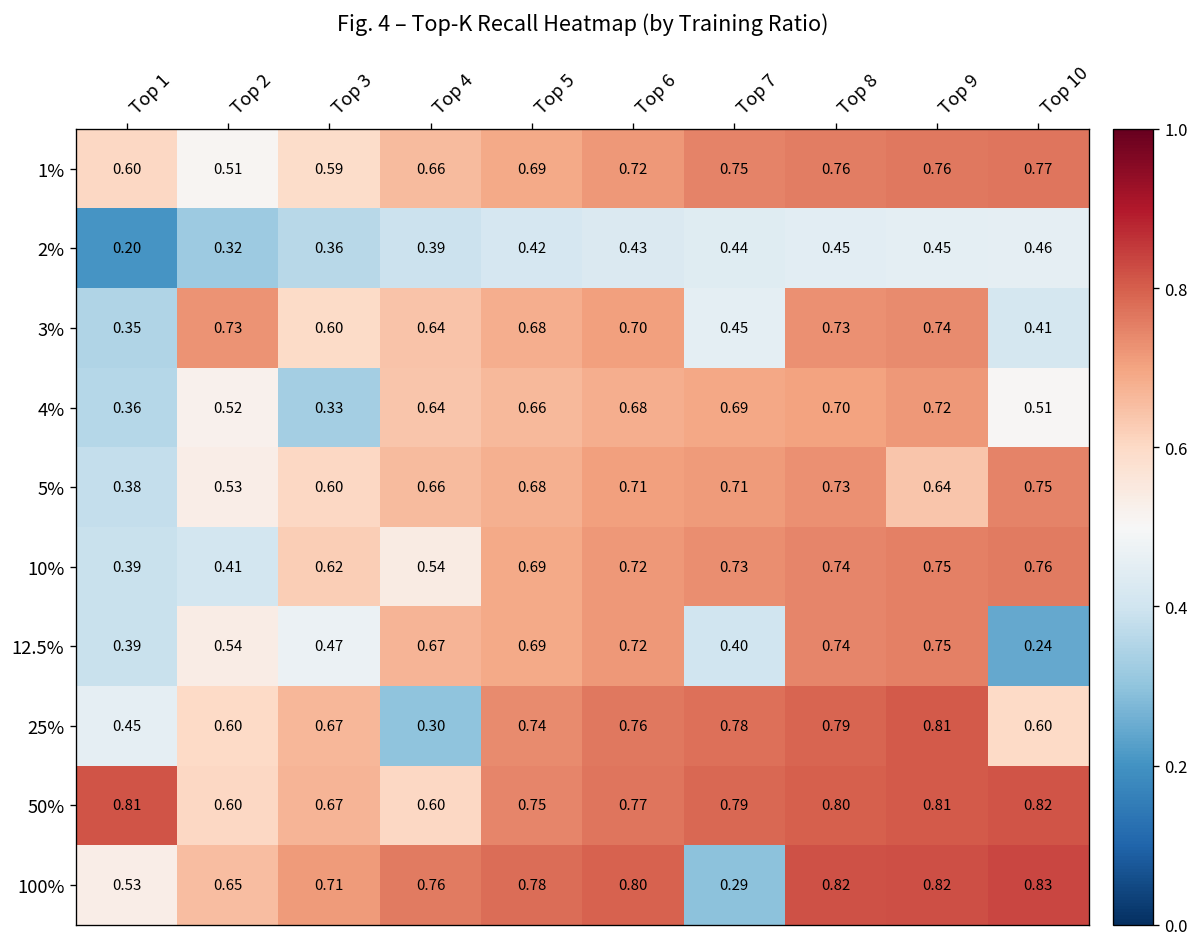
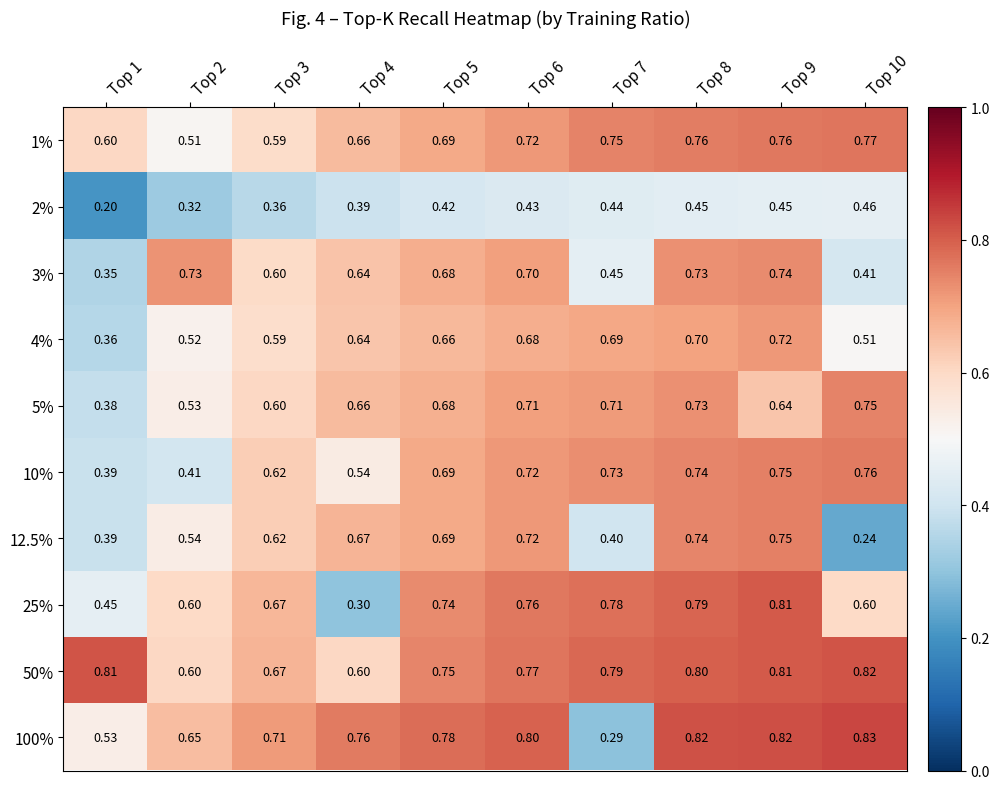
4%, Top 3: 0.33 -> 0.59
12.5%, Top 3: 0.47 -> 0.62
